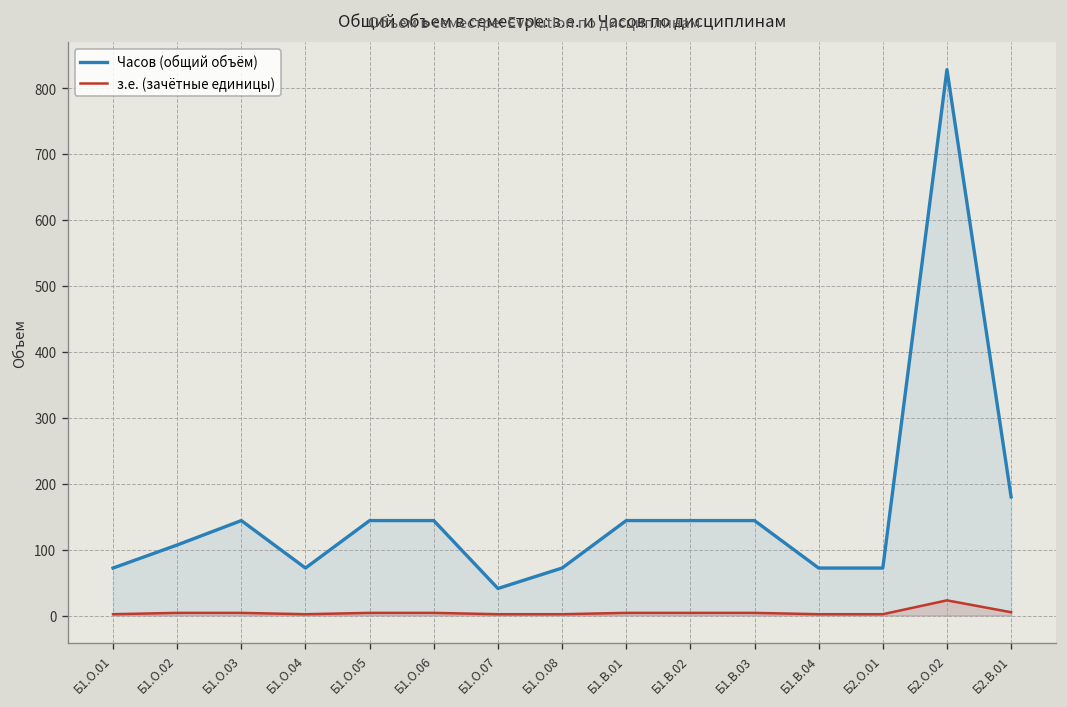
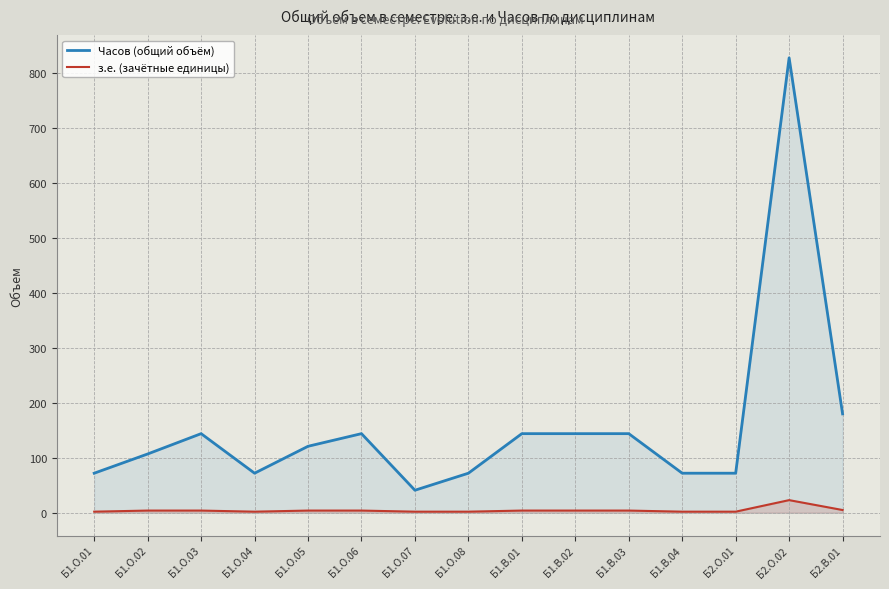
Часов (общий объём), Б1.О.05: 140 -> 120
